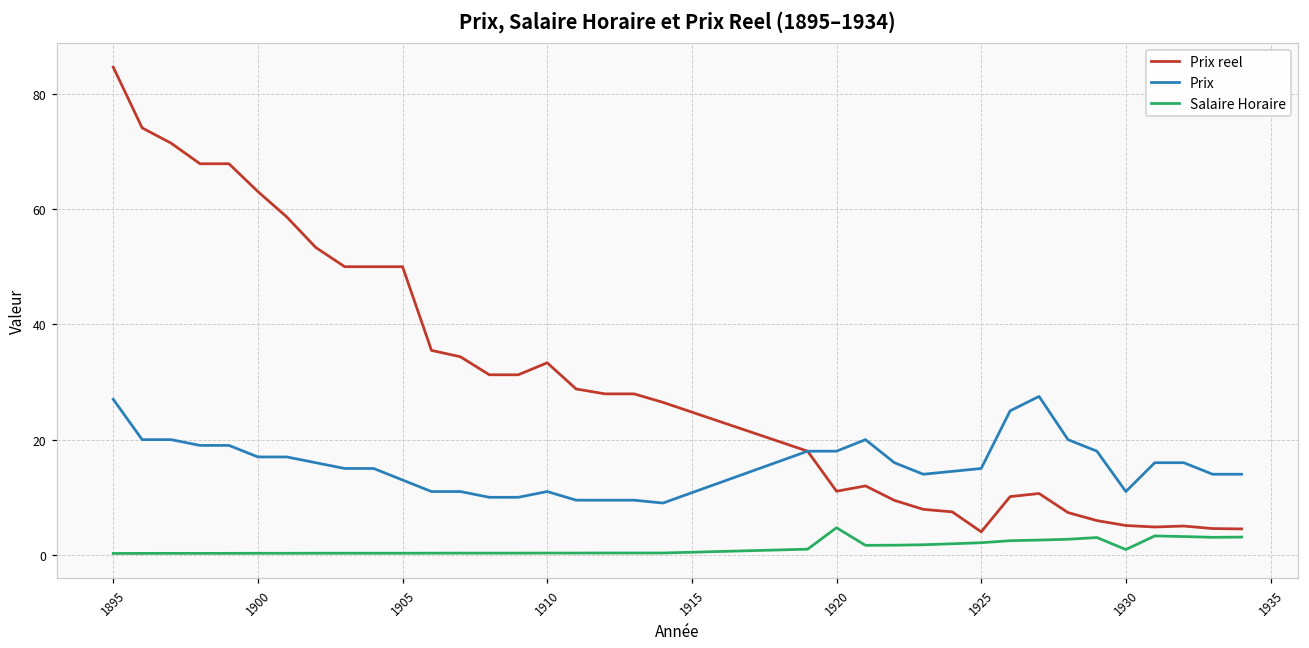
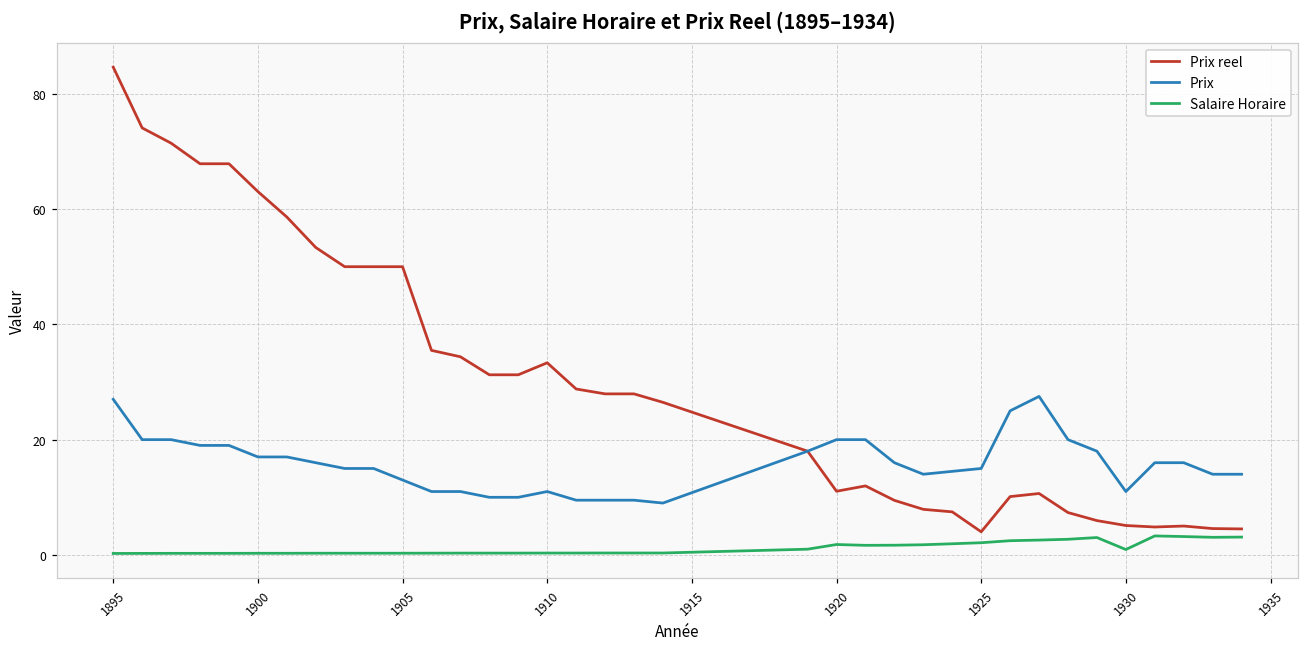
Prix, 1920: 18 -> 20
Salaire Horaire, 1920: 5 -> 2
